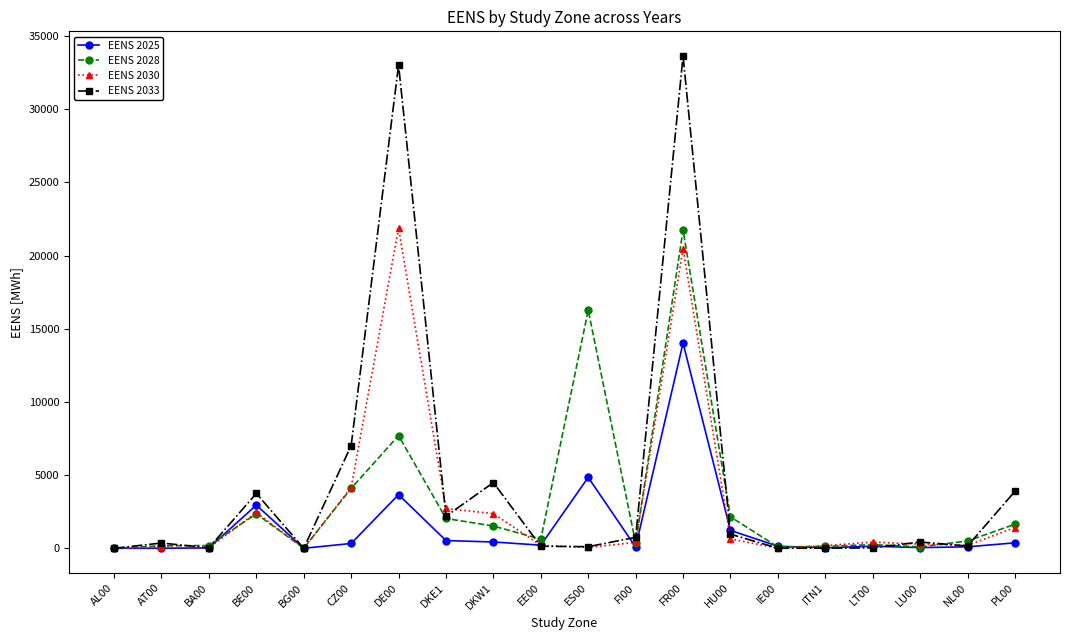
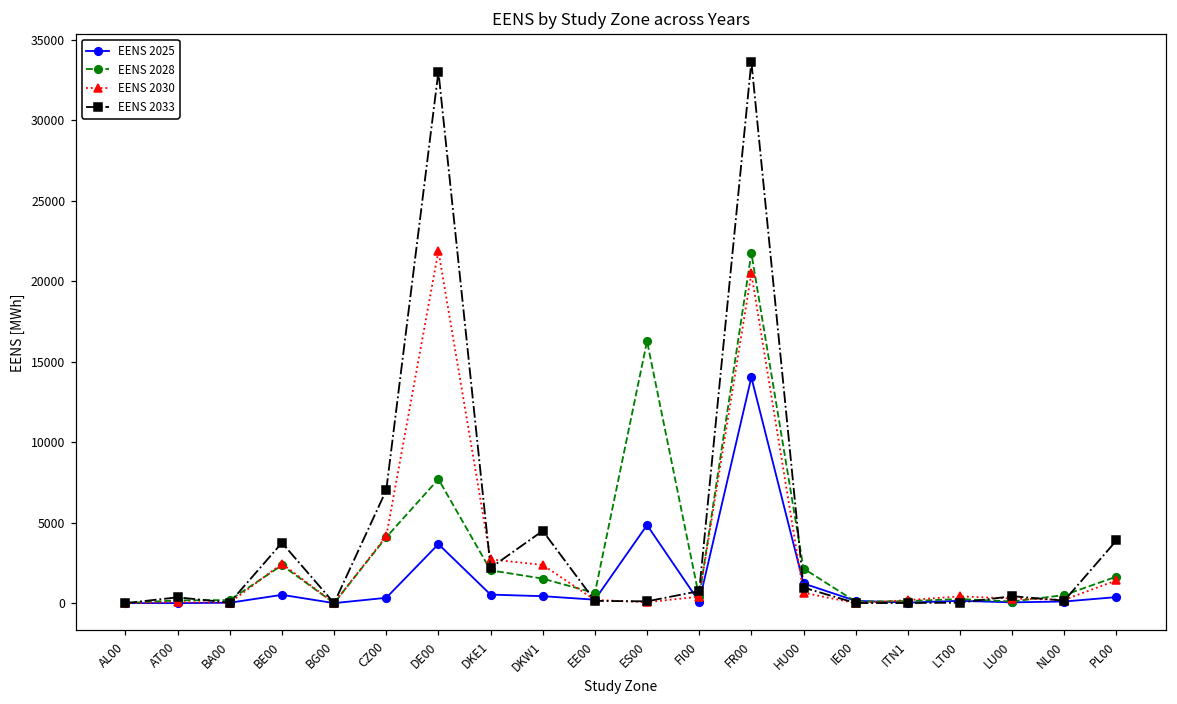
EENS 2025, BE00: 2900 -> 500
